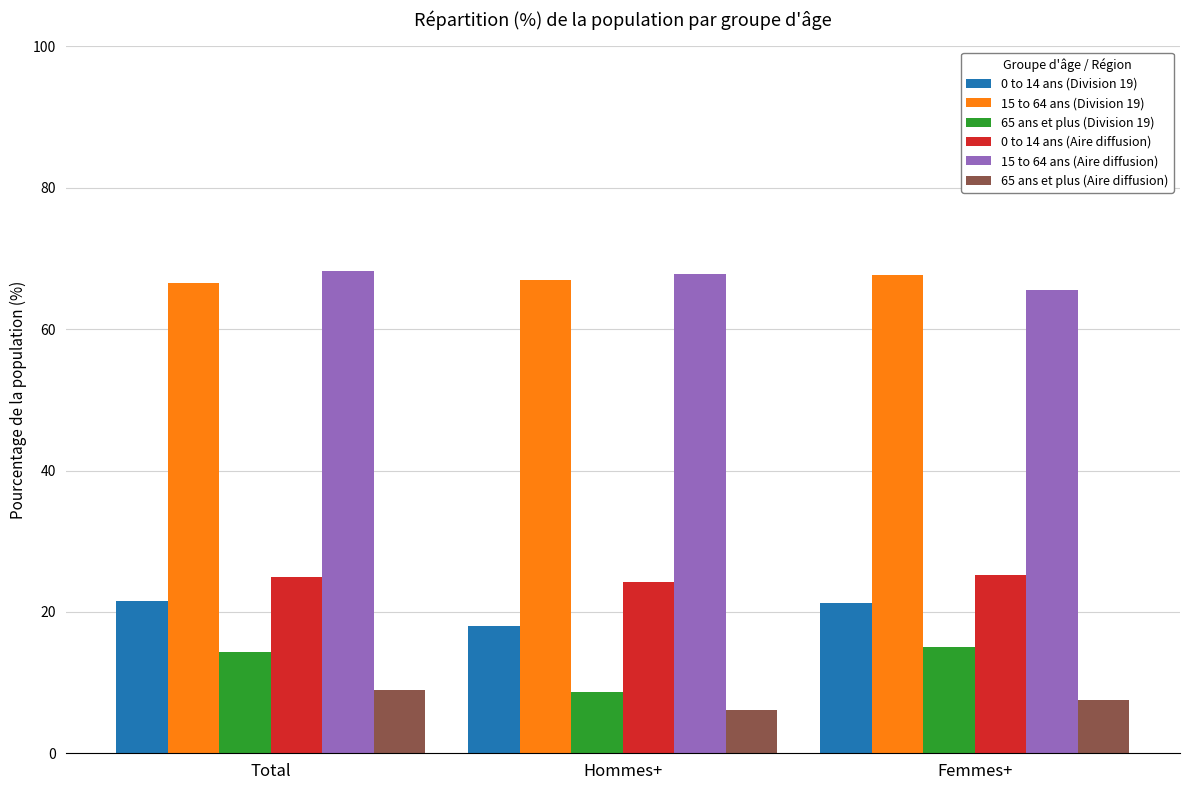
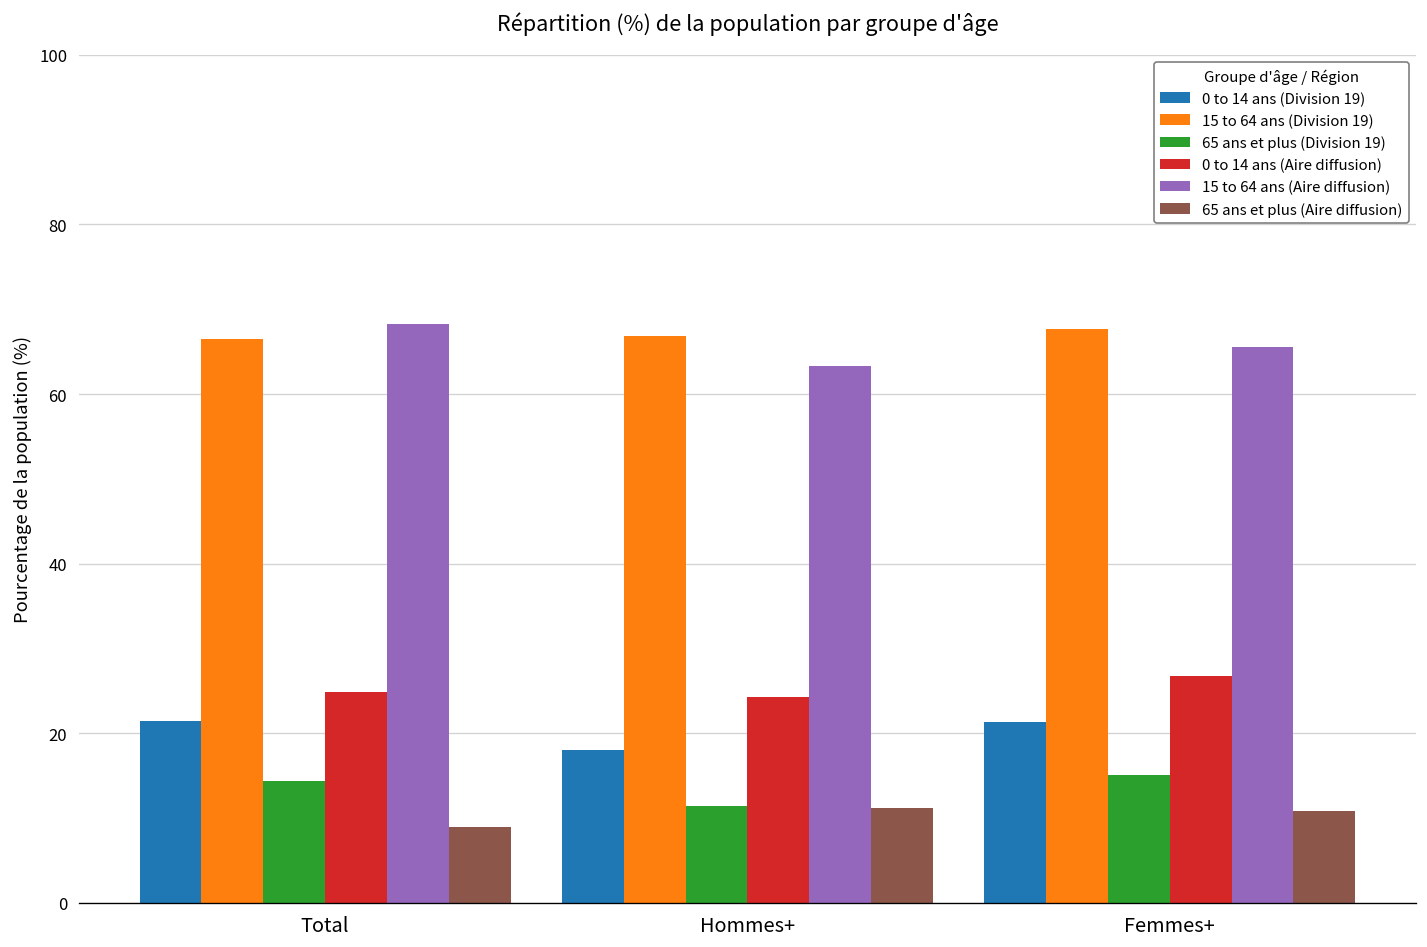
65 ans et plus (Division 19), Hommes+: 9 -> 11
15 to 64 ans (Aire diffusion), Hommes+: 68 -> 63
65 ans et plus (Aire diffusion), Hommes+: 6 -> 11
0 to 14 ans (Aire diffusion), Femmes+: 25 -> 27
65 ans et plus (Aire diffusion), Femmes+: 8 -> 11
